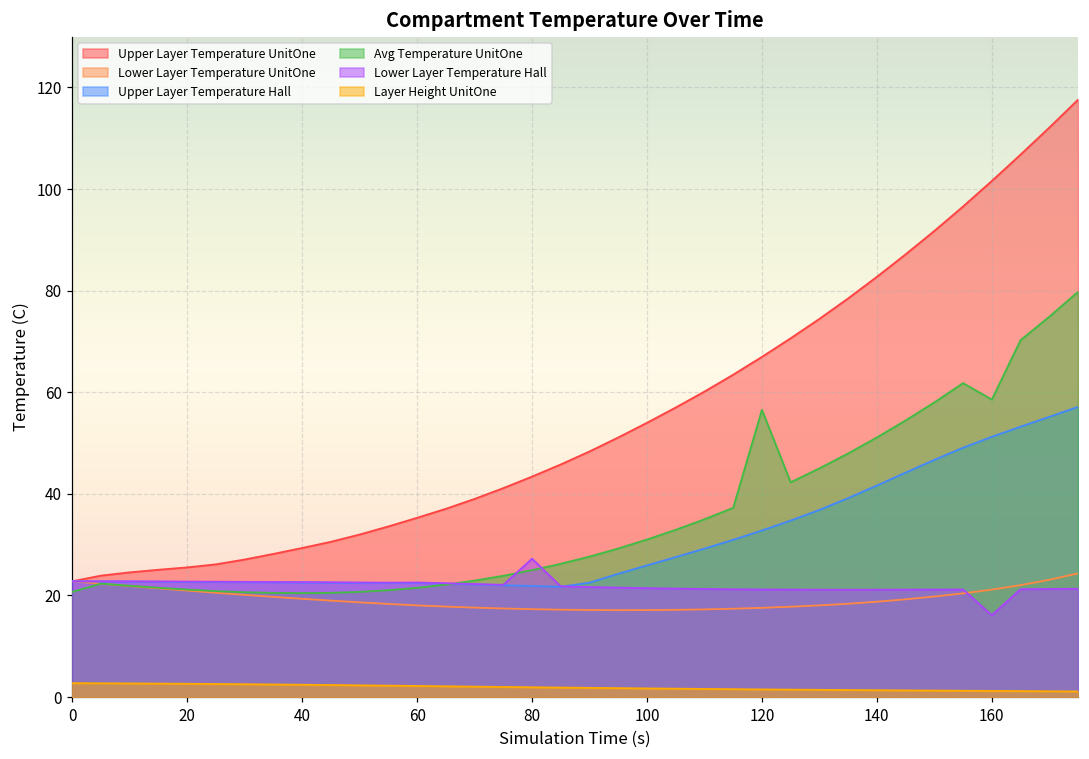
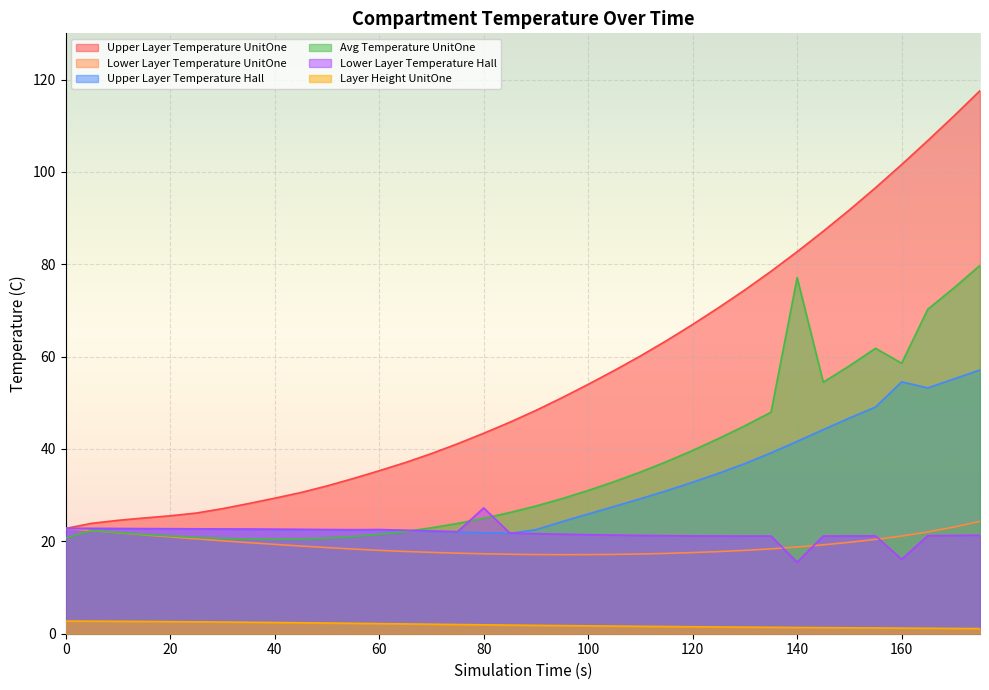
Avg Temperature UnitOne, 120: 57 -> 40
Avg Temperature UnitOne, 140: 51 -> 77
Lower Layer Temperature Hall, 140: 21 -> 15
Upper Layer Temperature Hall, 160: 51 -> 55
